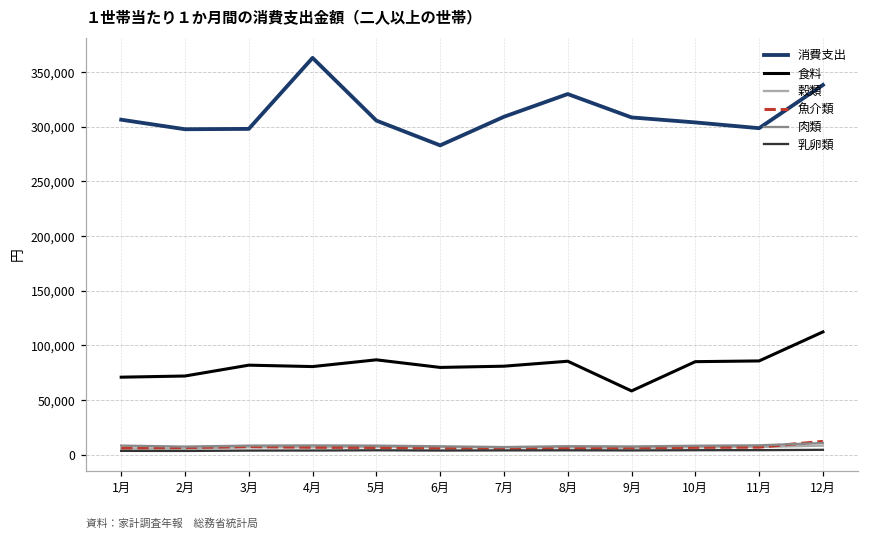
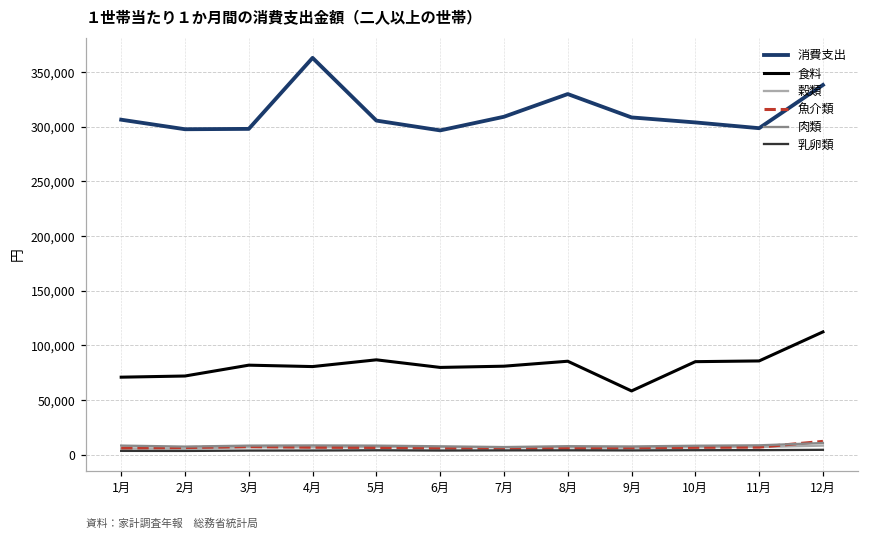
消費支出, 6月: 280,000 -> 300,000
